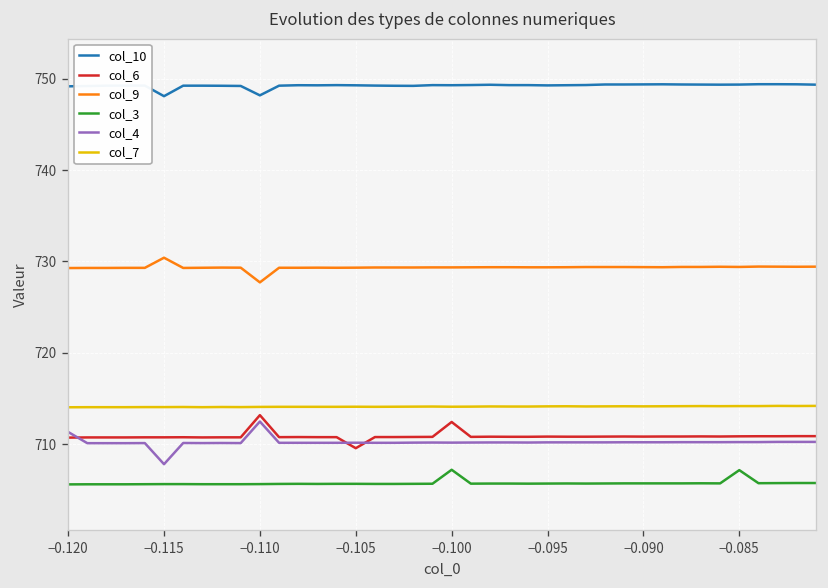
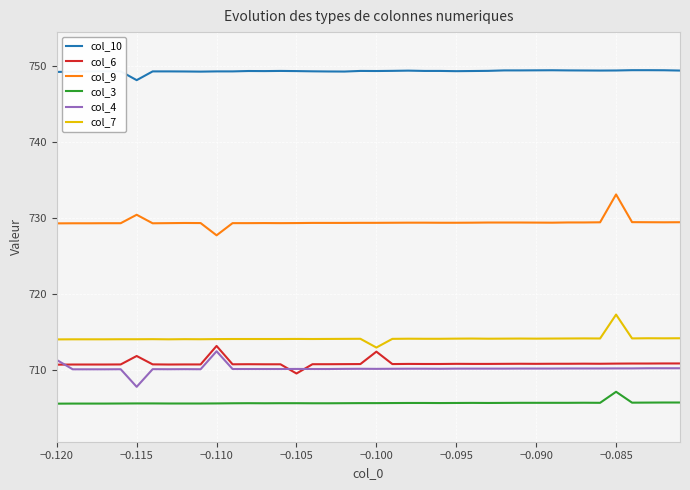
col_6, −0.115: 711 -> 712
col_10, −0.110: 748 -> 749
col_3, −0.100: 707 -> 706
col_7, −0.100: 714 -> 713
col_9, −0.085: 729 -> 733
col_7, −0.085: 714 -> 717
